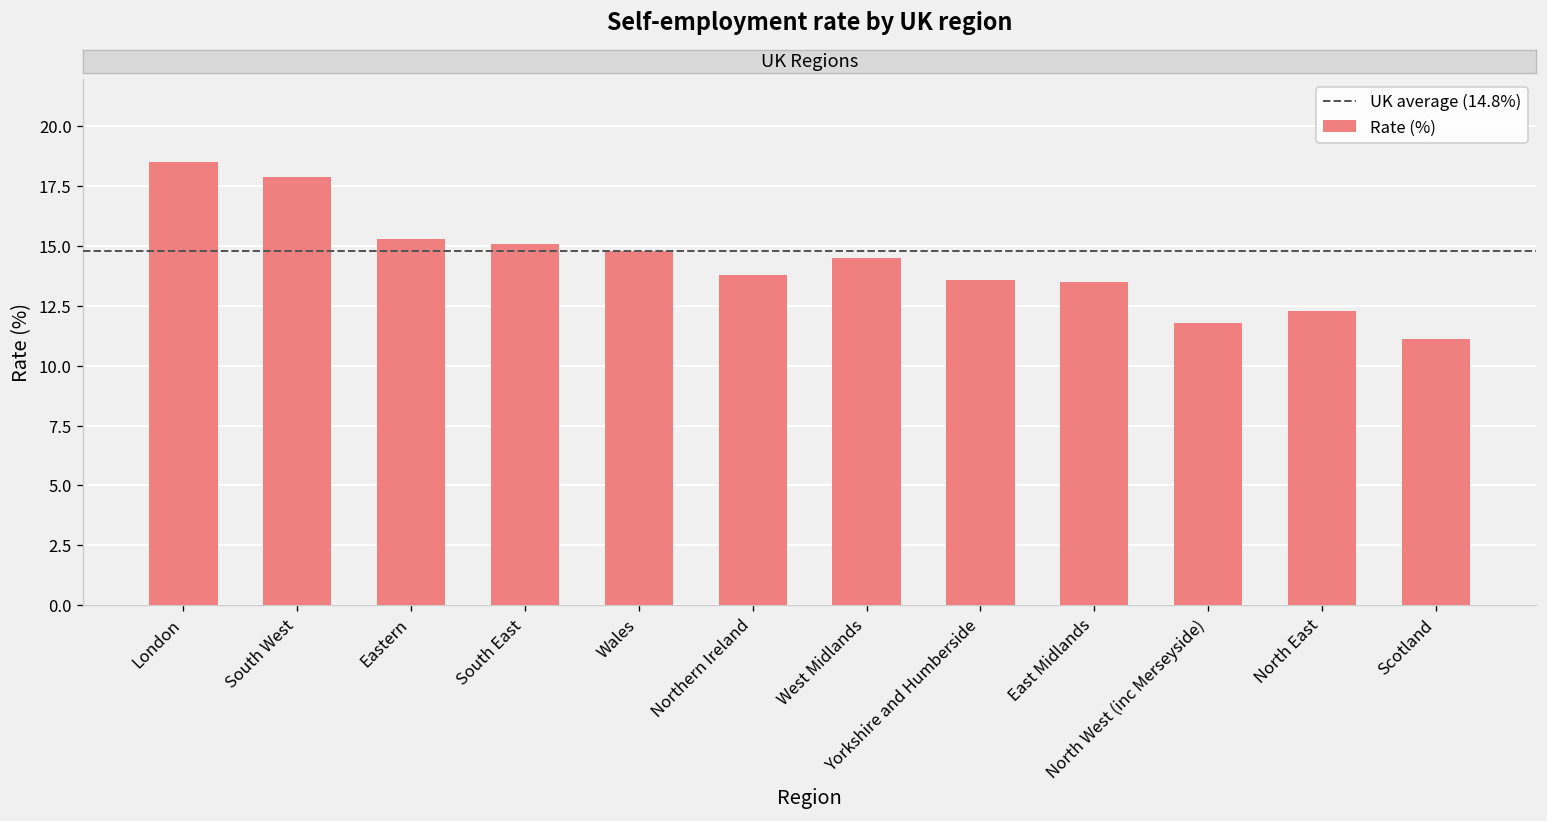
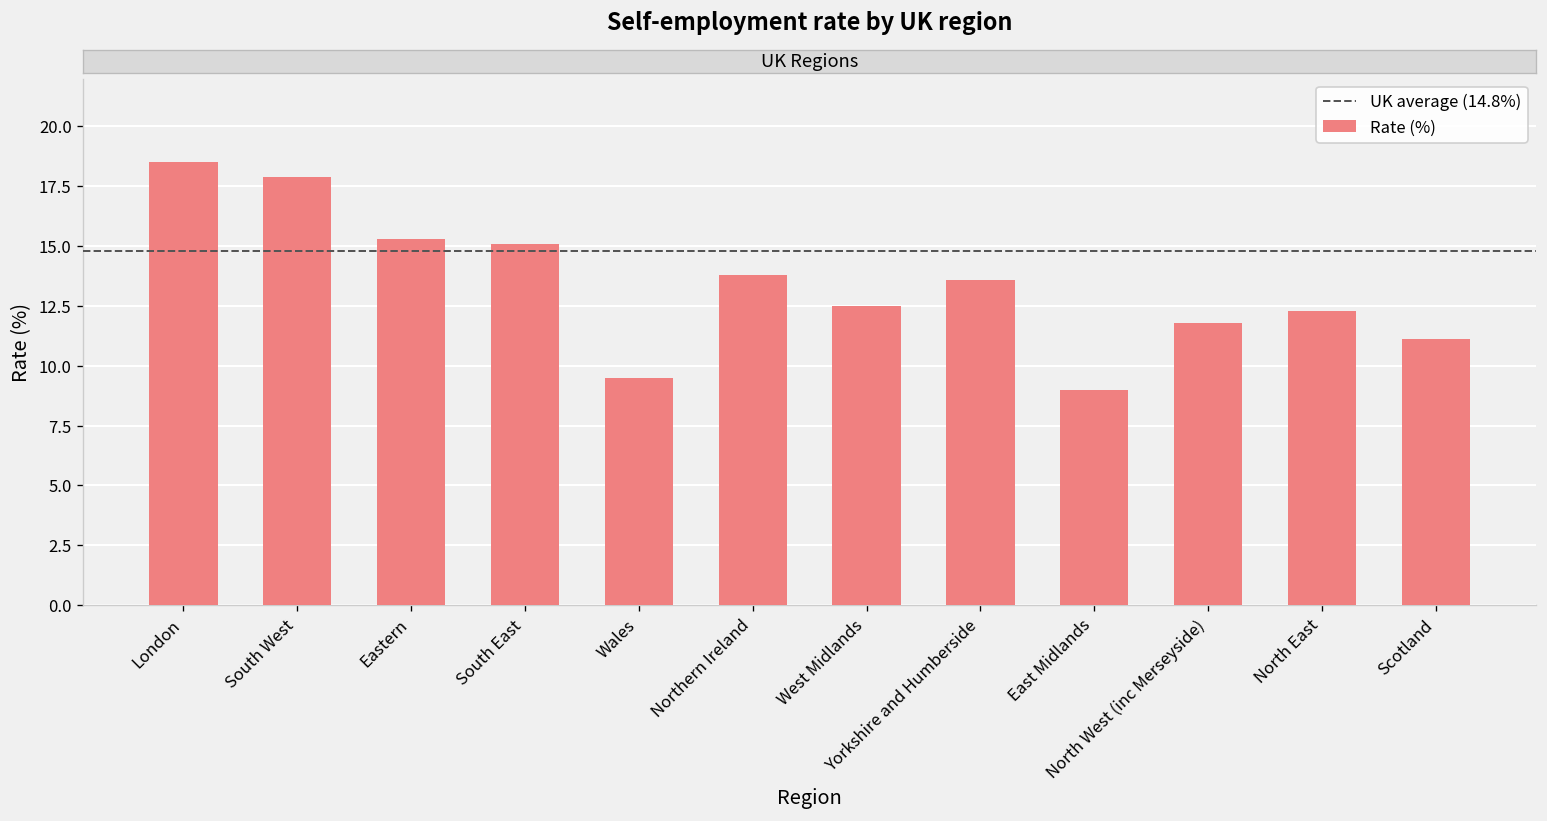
Wales: 14.8 -> 9.5
West Midlands: 14.5 -> 12.5
East Midlands: 13.5 -> 9.0
